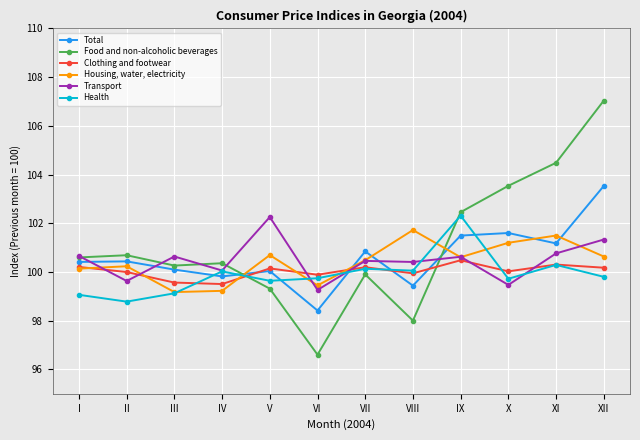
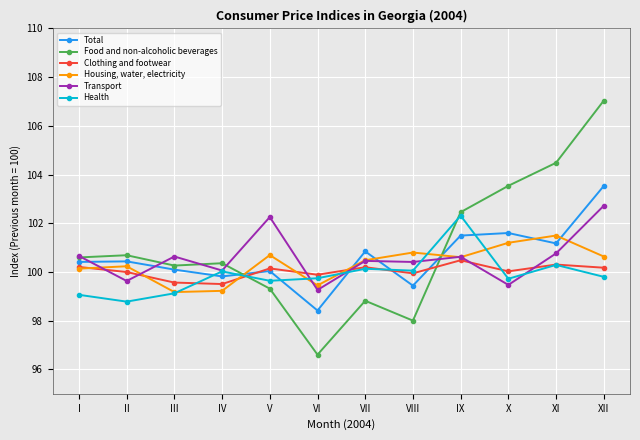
Food and non-alcoholic beverages, VII: 99.9 -> 98.8
Housing, water, electricity, VIII: 101.7 -> 100.8
Transport, XII: 101.3 -> 102.7
